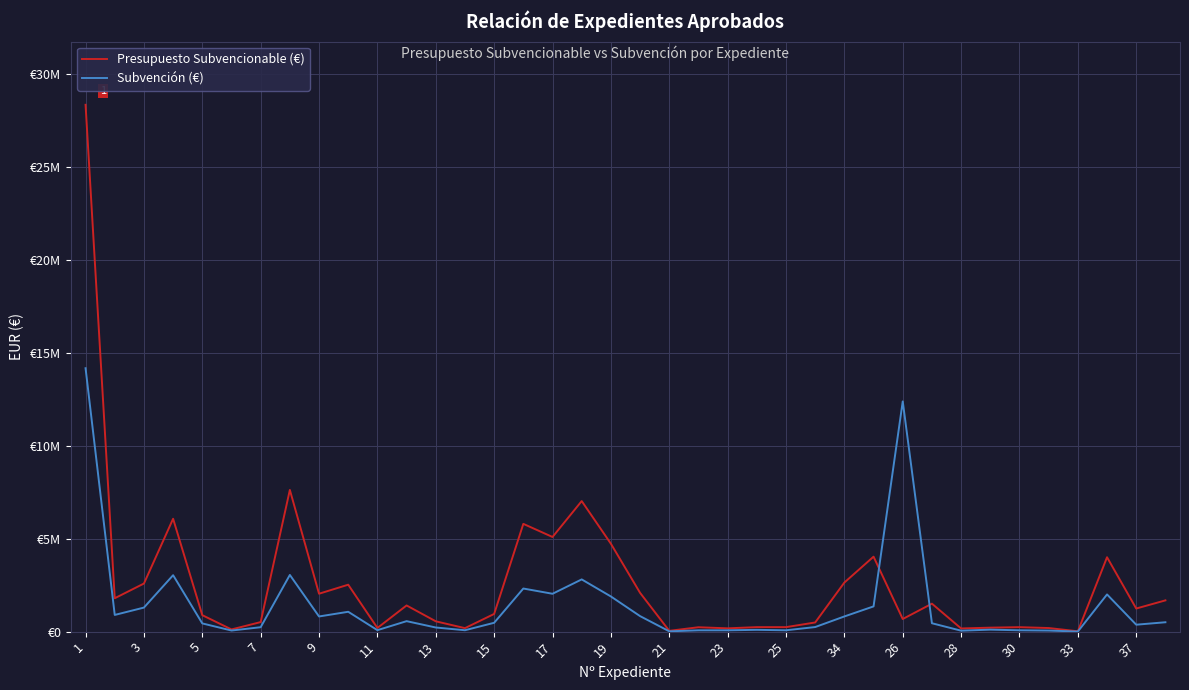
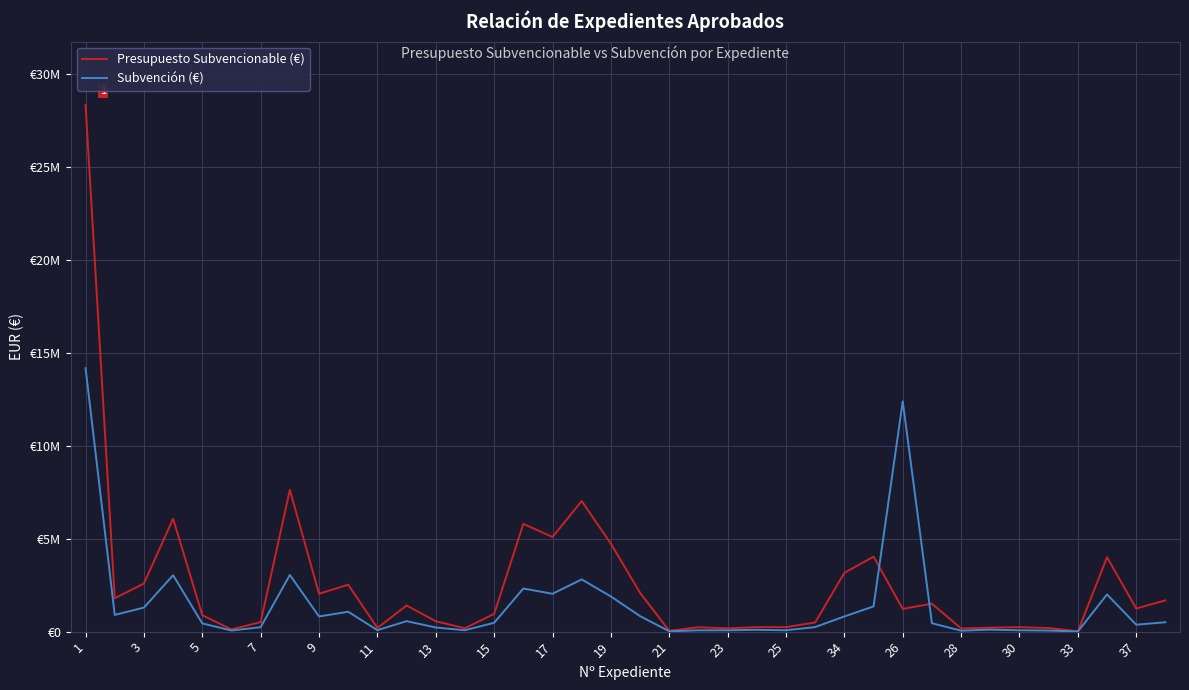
Presupuesto Subvencionable (€), 34: €2600000 -> €3200000
Presupuesto Subvencionable (€), 26: €700000 -> €1200000
